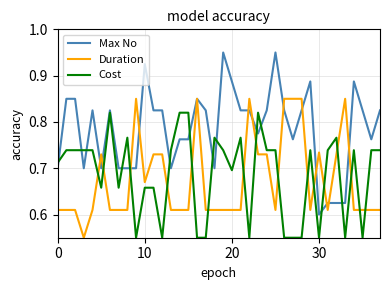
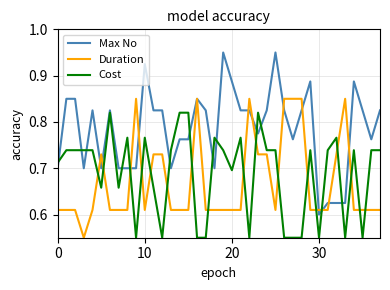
Duration, 10: 0.67 -> 0.61
Cost, 10: 0.66 -> 0.77
Duration, 30: 0.73 -> 0.61
